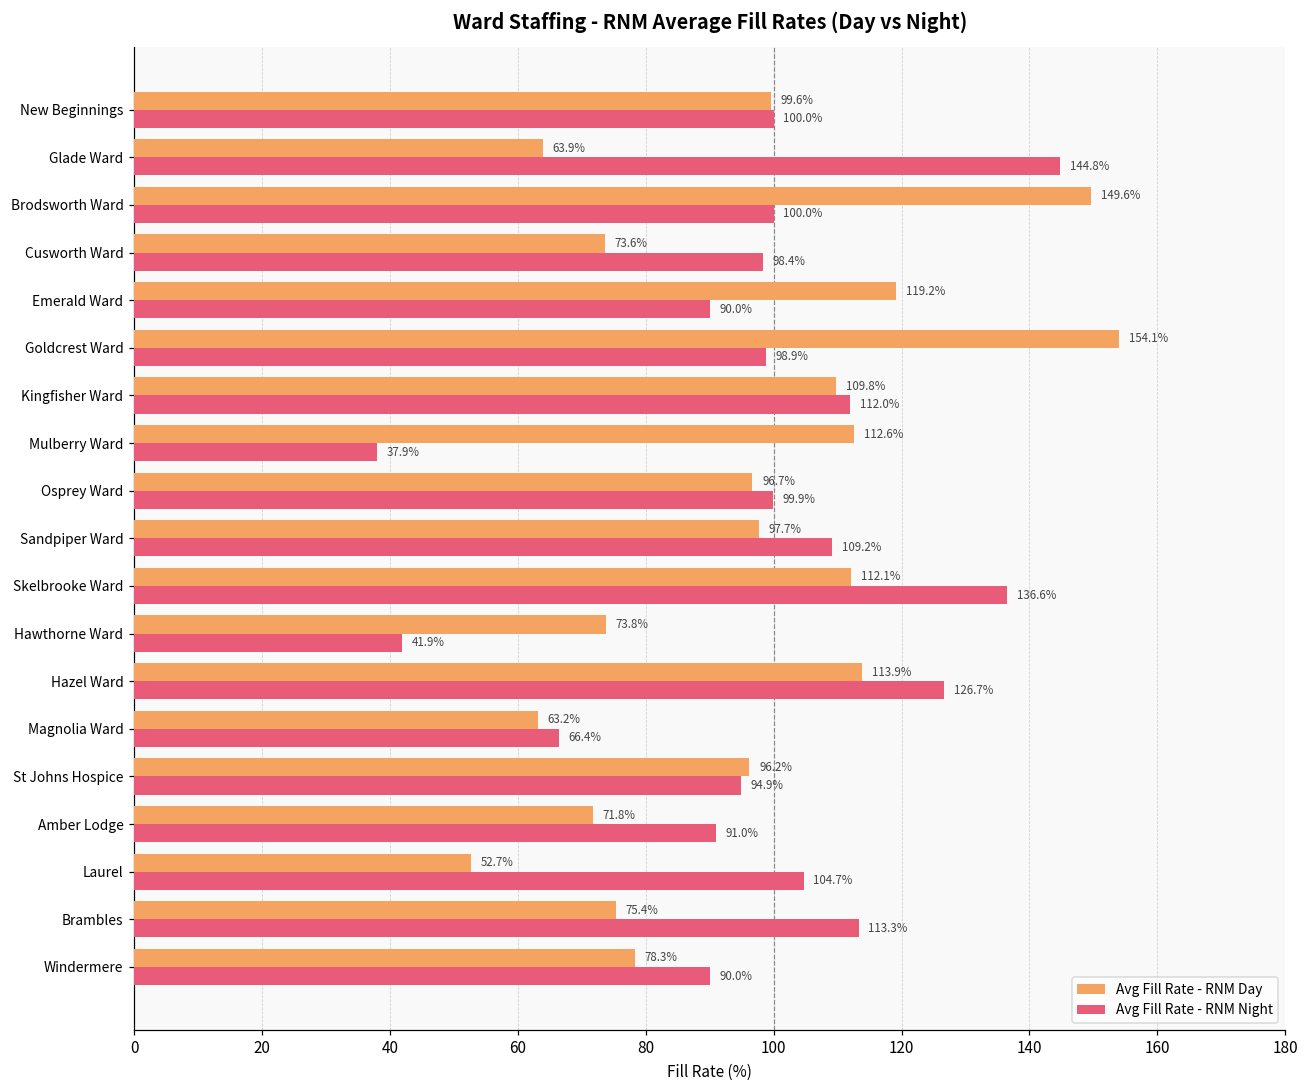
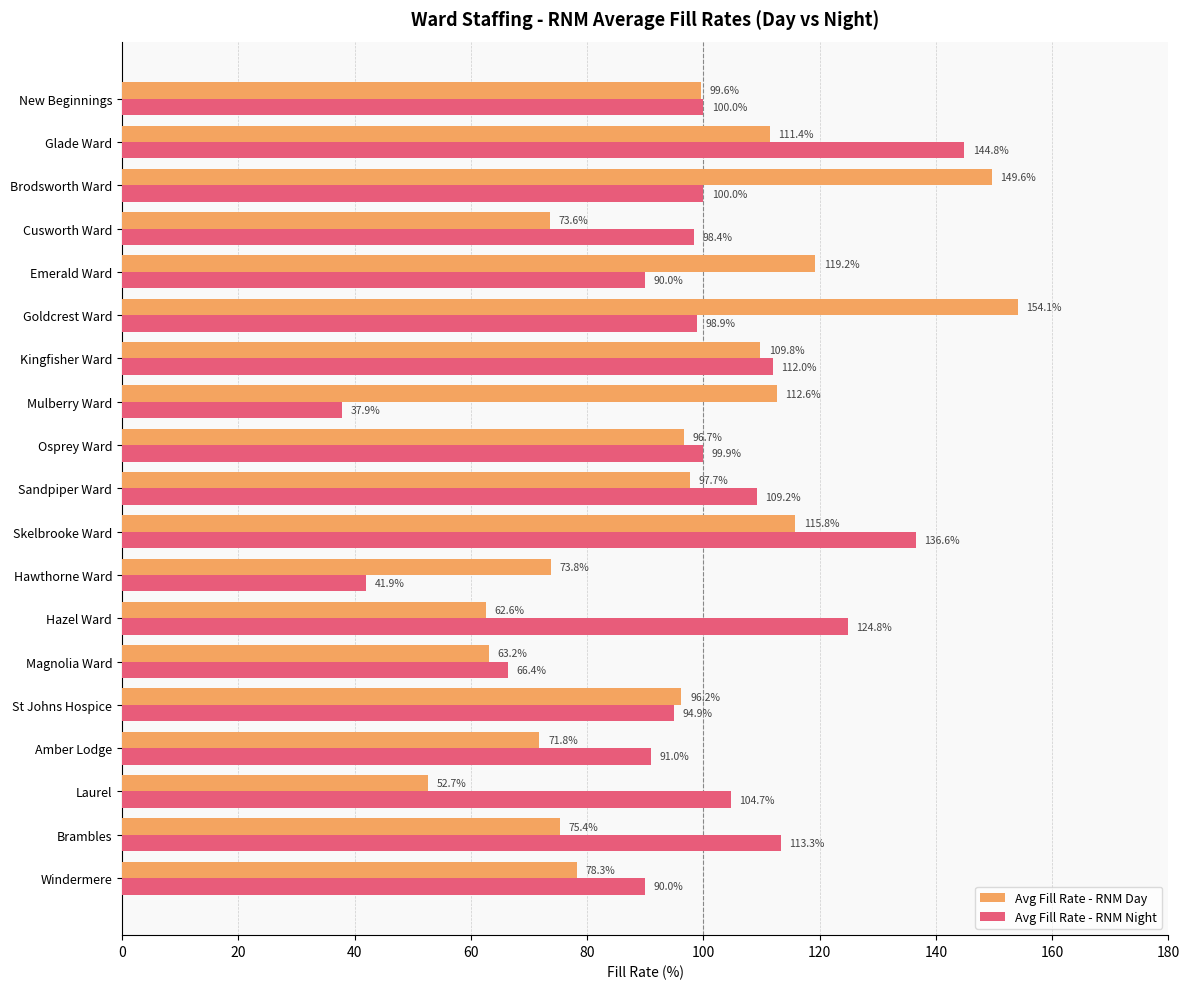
Avg Fill Rate - RNM Day, Glade Ward: 63.9% -> 111.4%
Avg Fill Rate - RNM Day, Skelbrooke Ward: 112.1% -> 115.8%
Avg Fill Rate - RNM Day, Hazel Ward: 113.9% -> 62.6%
Avg Fill Rate - RNM Night, Hazel Ward: 126.7% -> 124.8%
